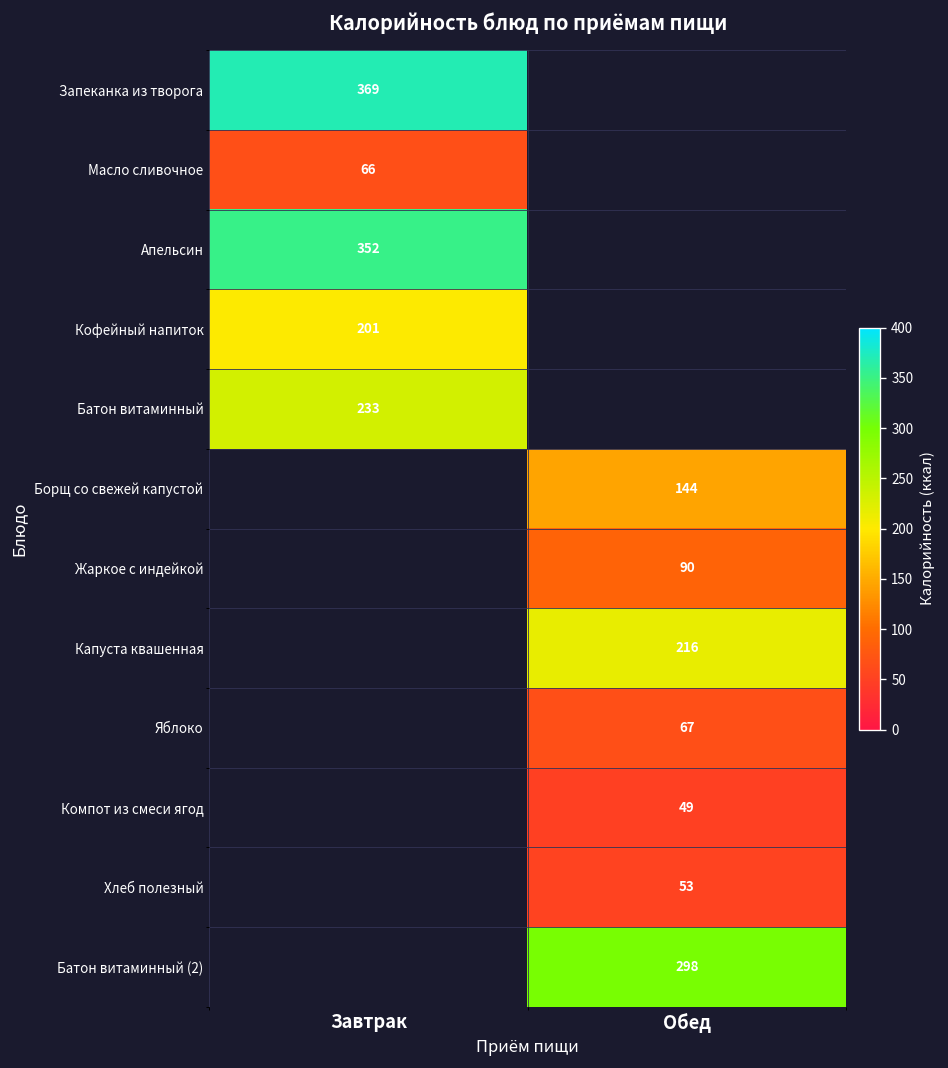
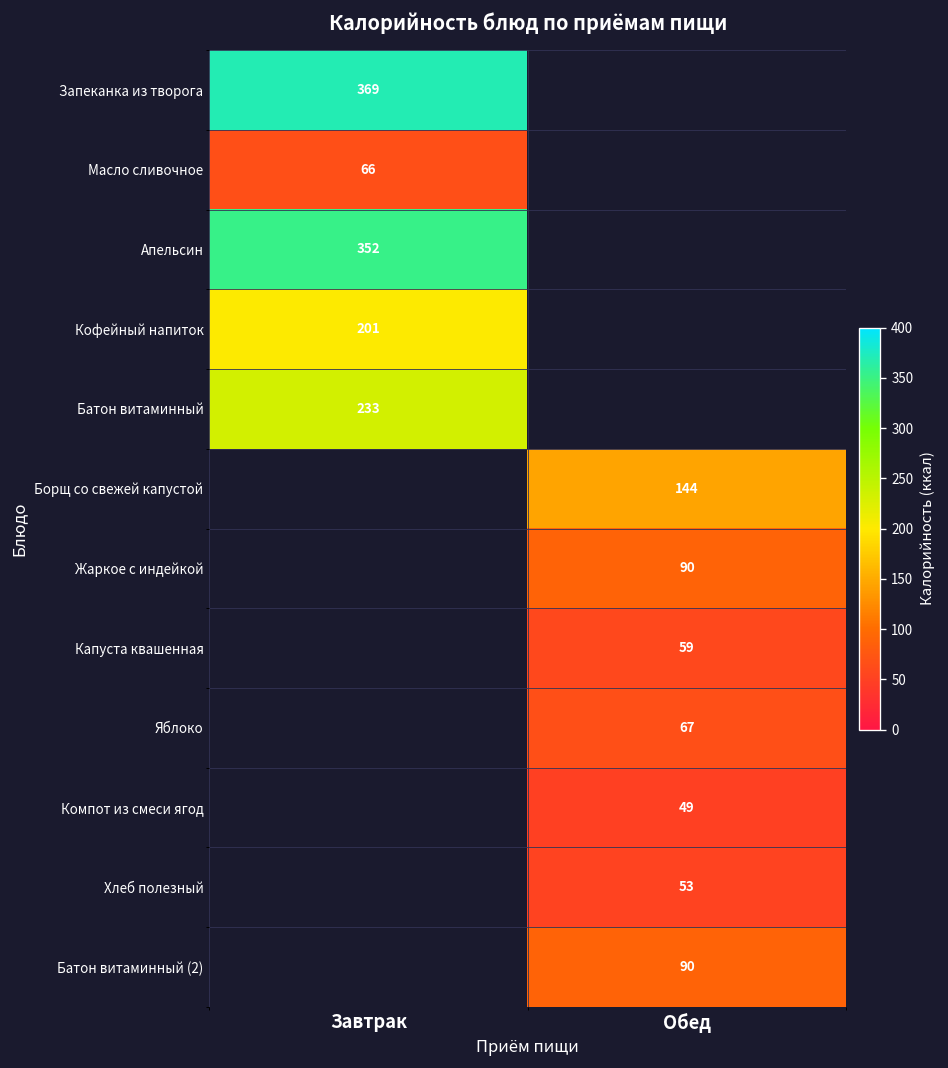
Капуста квашенная, Обед: 216 -> 59
Батон витаминный (2), Обед: 298 -> 90
